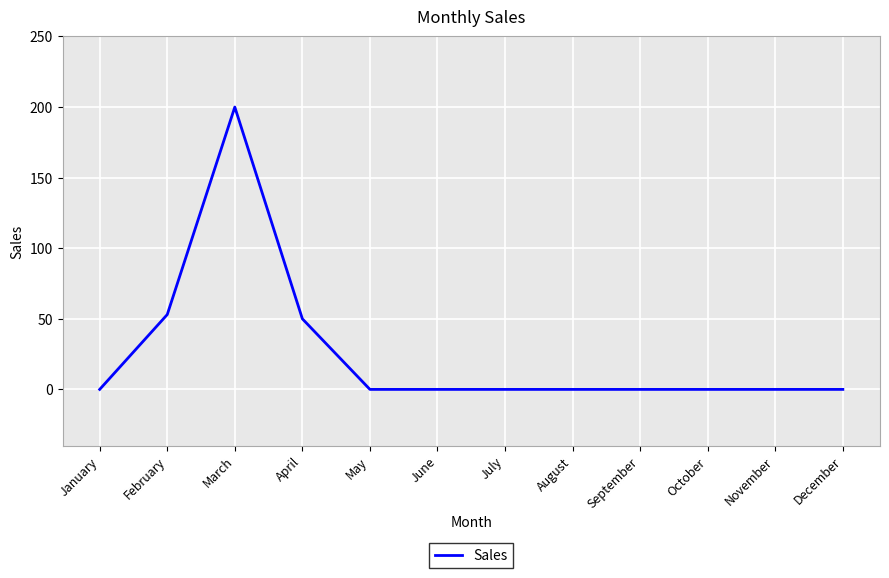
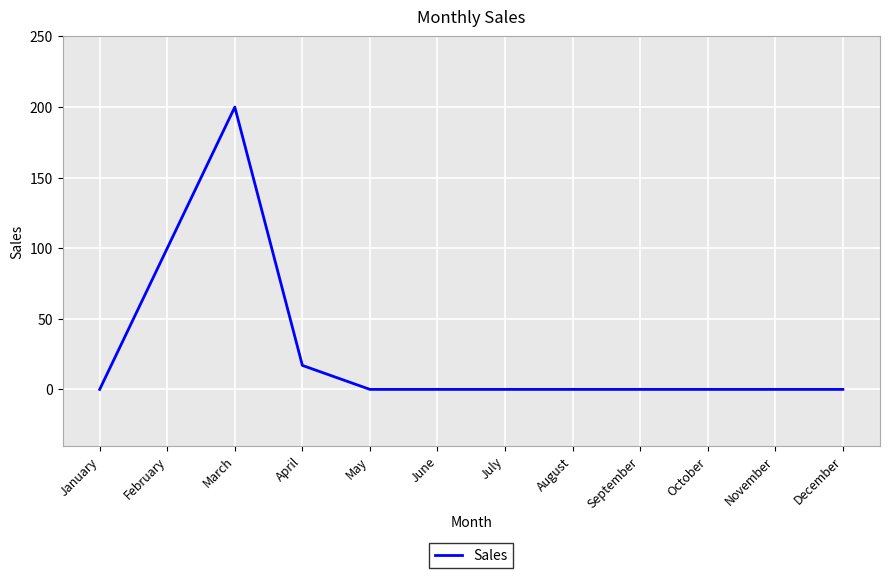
February: 53 -> 100
April: 50 -> 17
